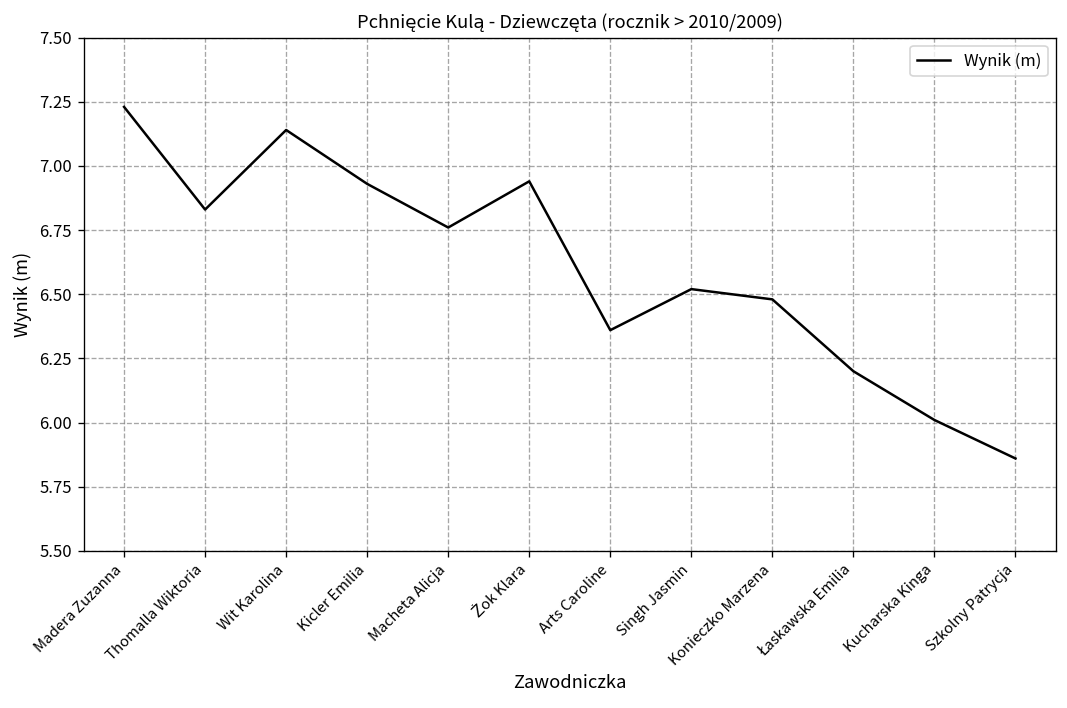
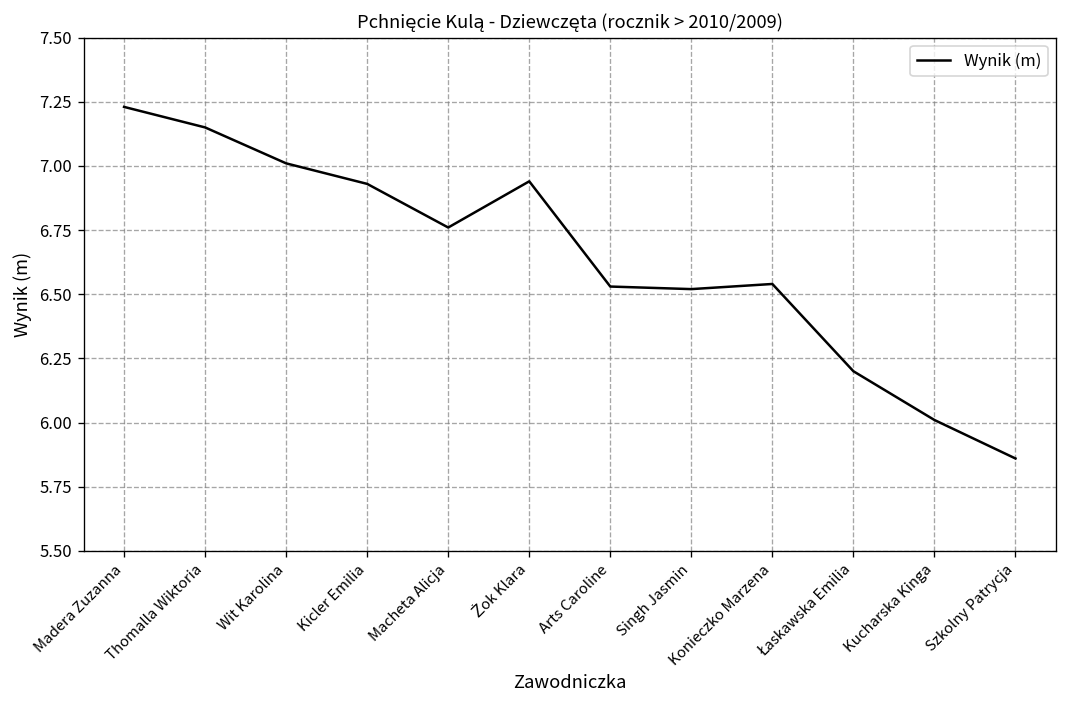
Thomalla Wiktoria: 6.83 -> 7.15
Wit Karolina: 7.14 -> 7.01
Arts Caroline: 6.36 -> 6.53
Konieczko Marzena: 6.48 -> 6.54
